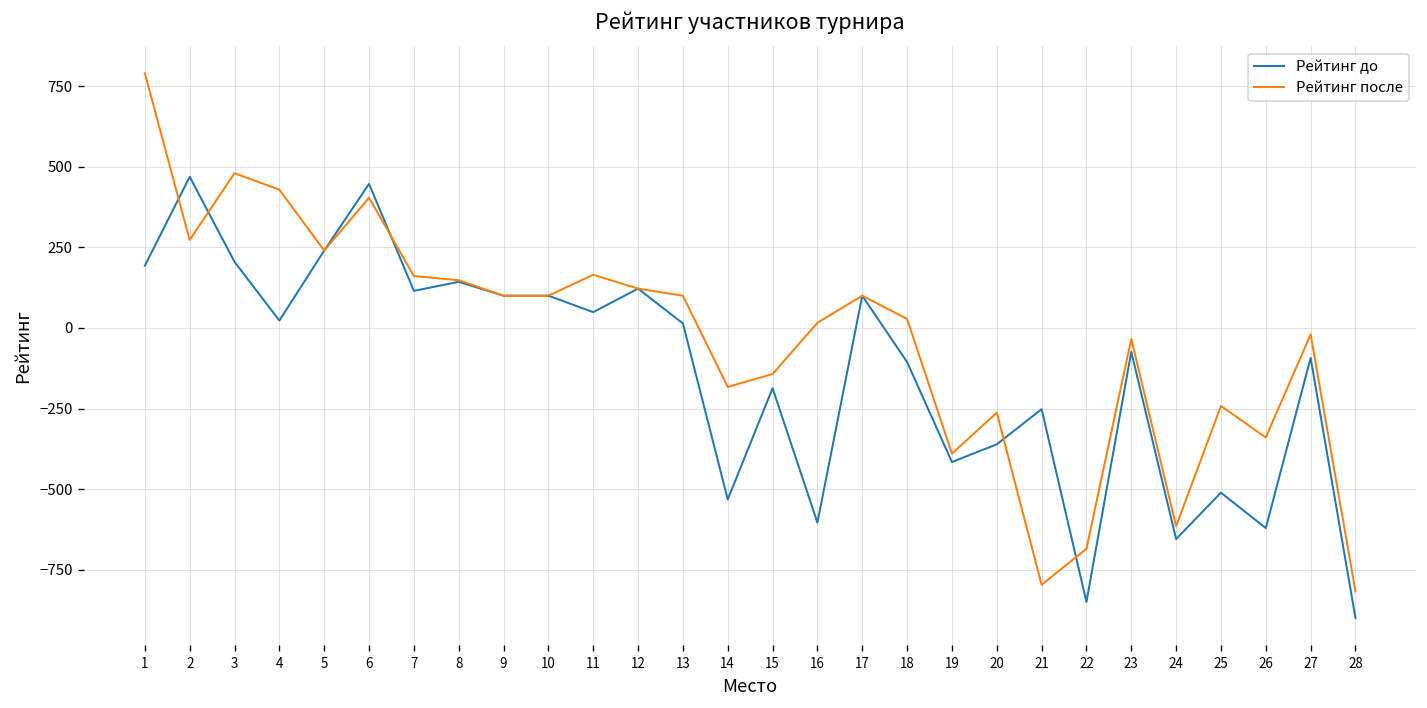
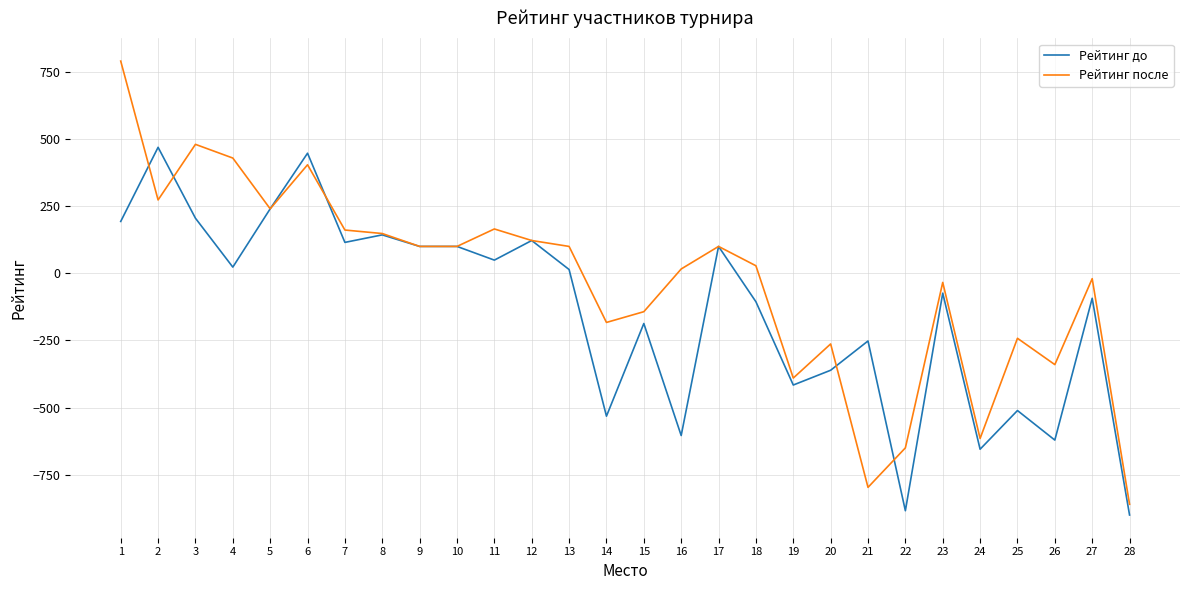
Рейтинг до, 22: -850 -> -880
Рейтинг после, 22: -690 -> -650
Рейтинг после, 28: -820 -> -860
